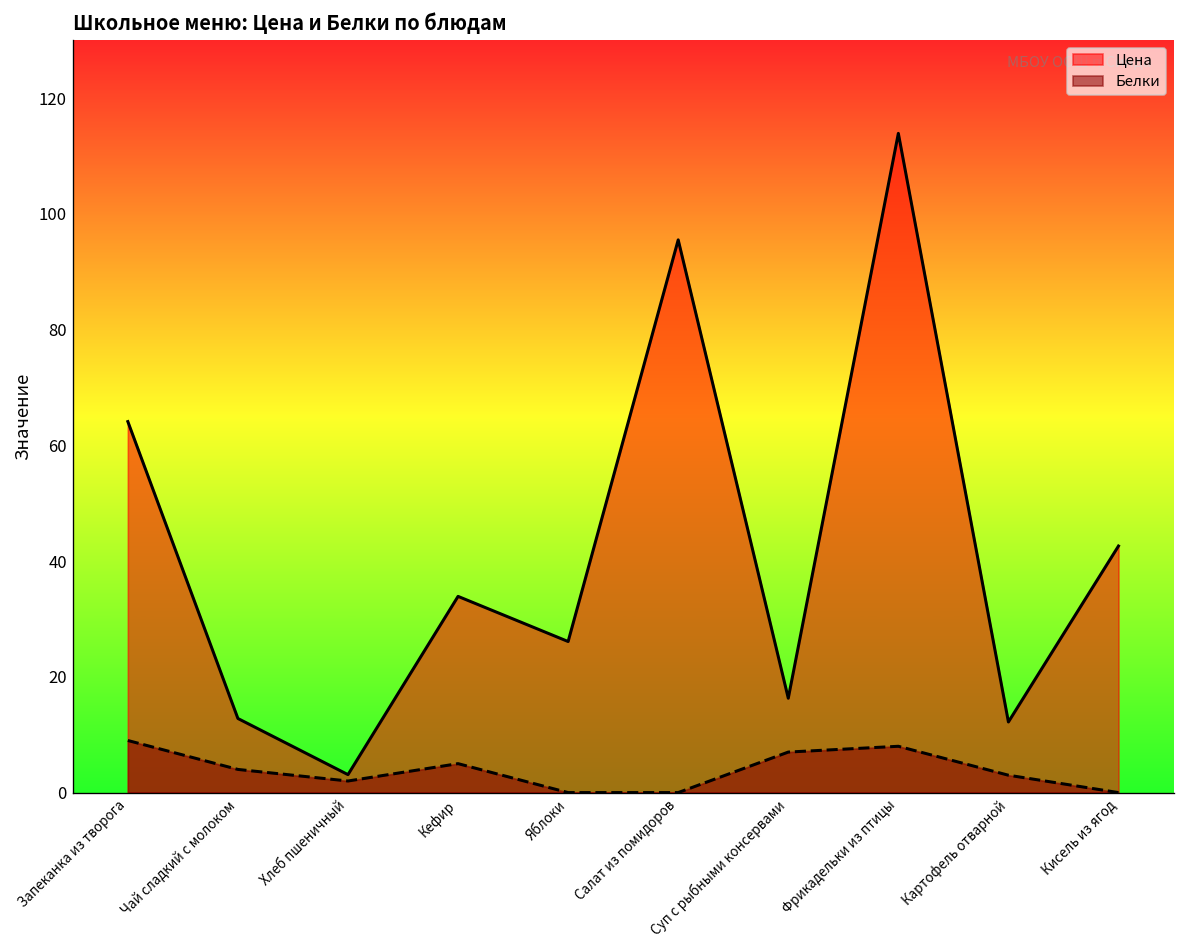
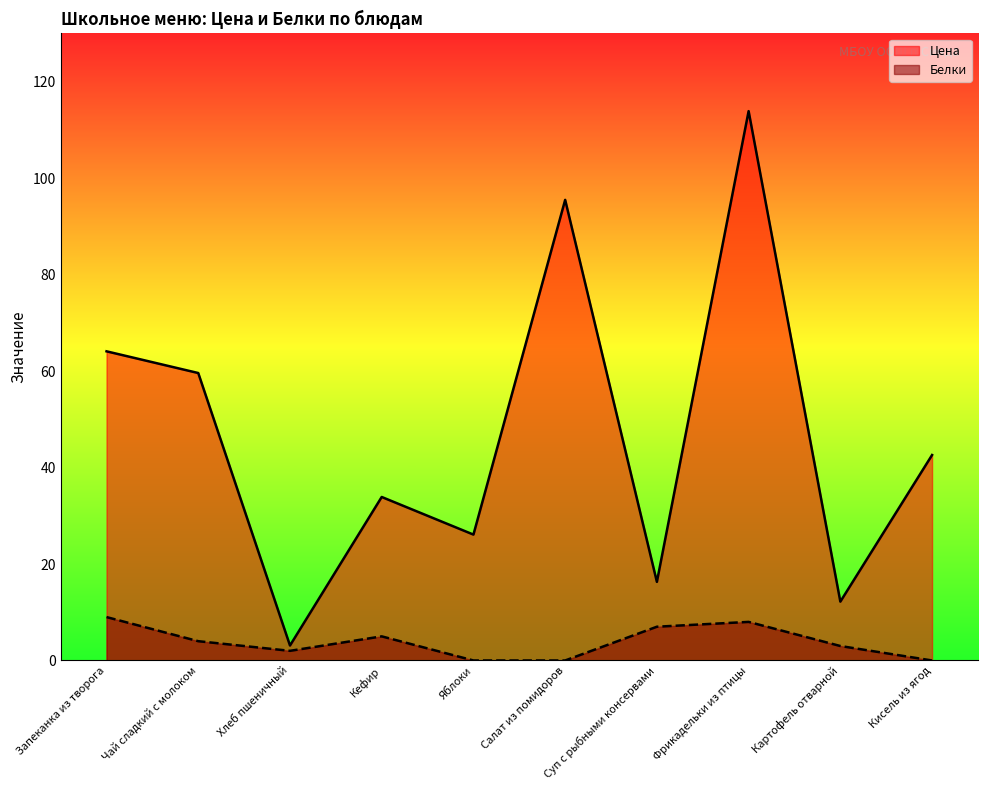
Цена, Чай сладкий с молоком: 13 -> 60
